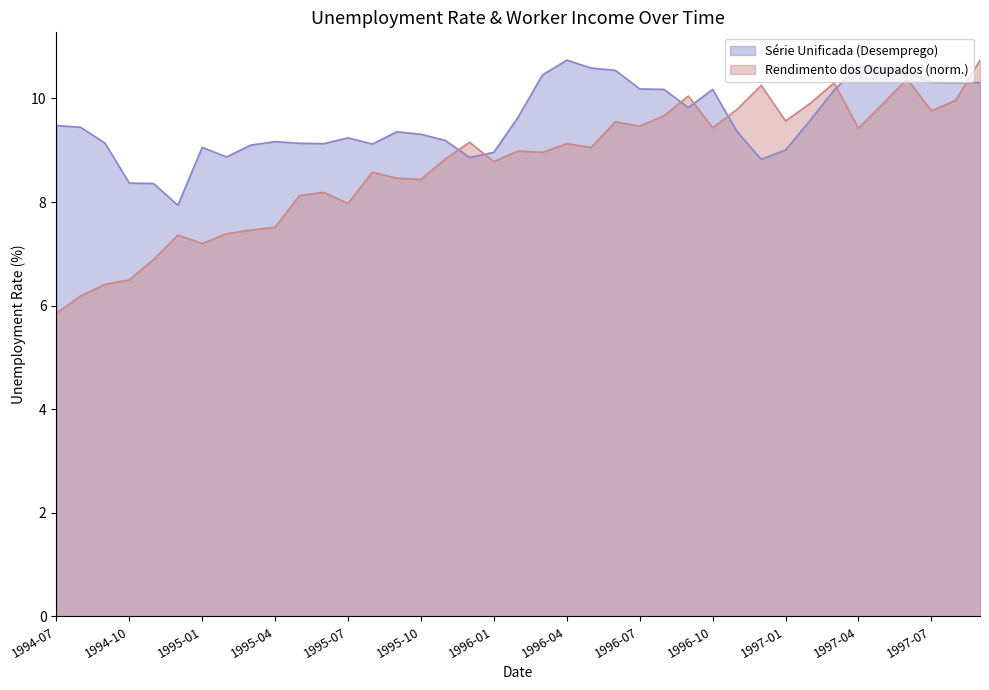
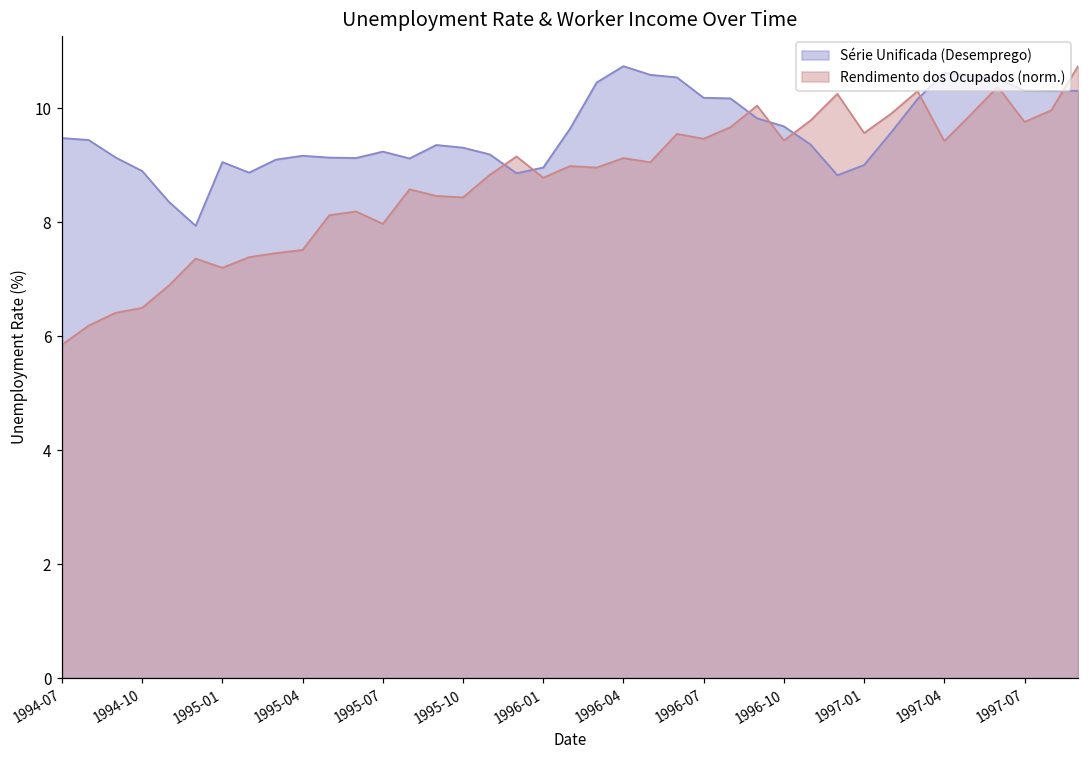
Série Unificada (Desemprego), 1994-10: 8.4 -> 8.9
Série Unificada (Desemprego), 1996-10: 10.2 -> 9.7
